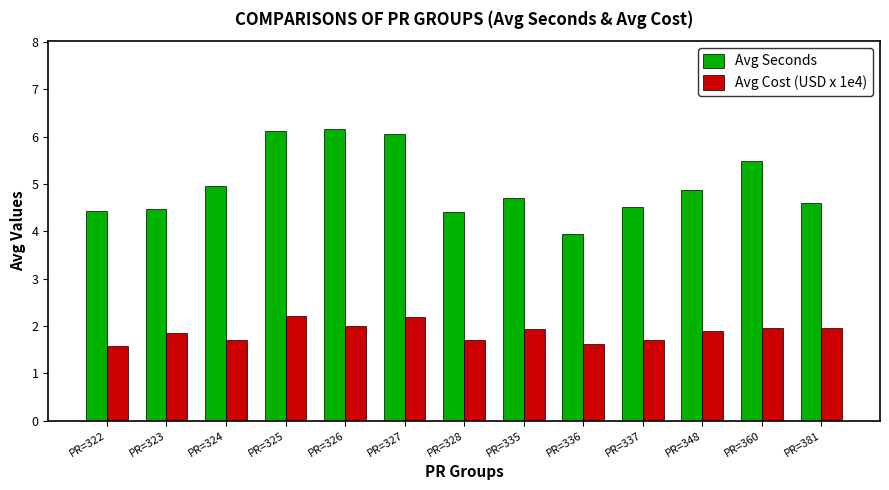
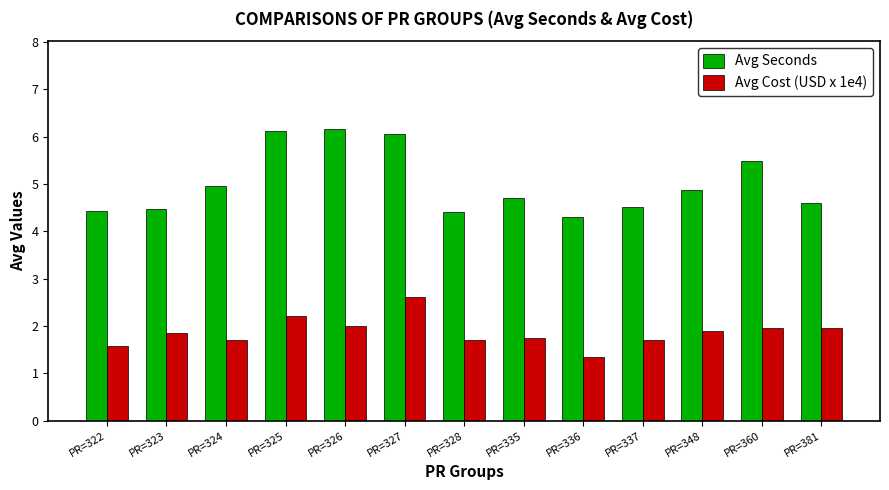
Avg Cost (USD x 1e4), PR=327: 2.2 -> 2.6
Avg Cost (USD x 1e4), PR=335: 1.9 -> 1.8
Avg Seconds, PR=336: 4.0 -> 4.3
Avg Cost (USD x 1e4), PR=336: 1.6 -> 1.4
